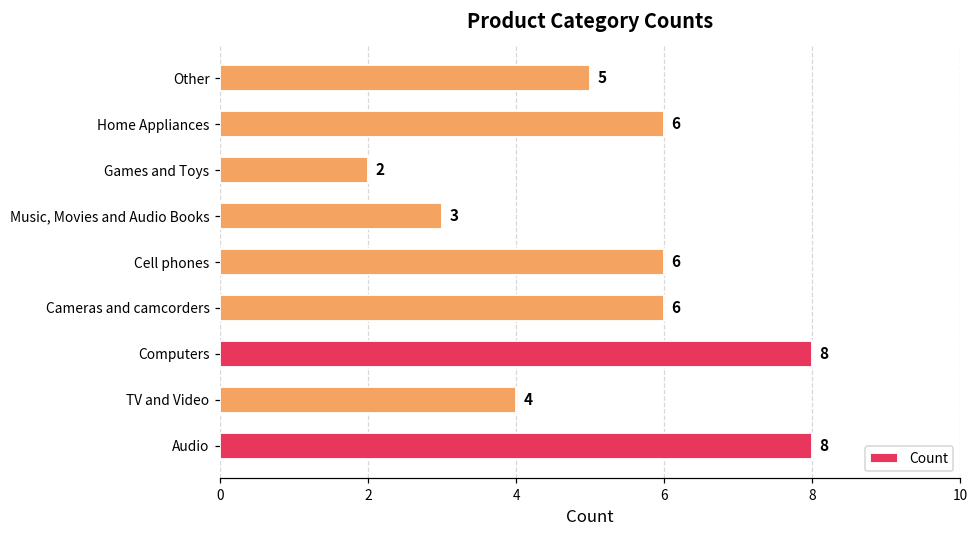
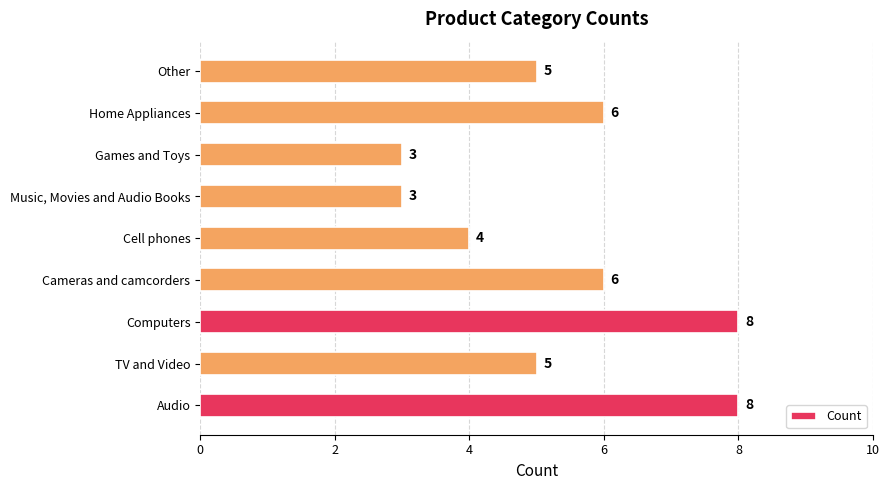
Games and Toys: 2 -> 3
Cell phones: 6 -> 4
TV and Video: 4 -> 5
